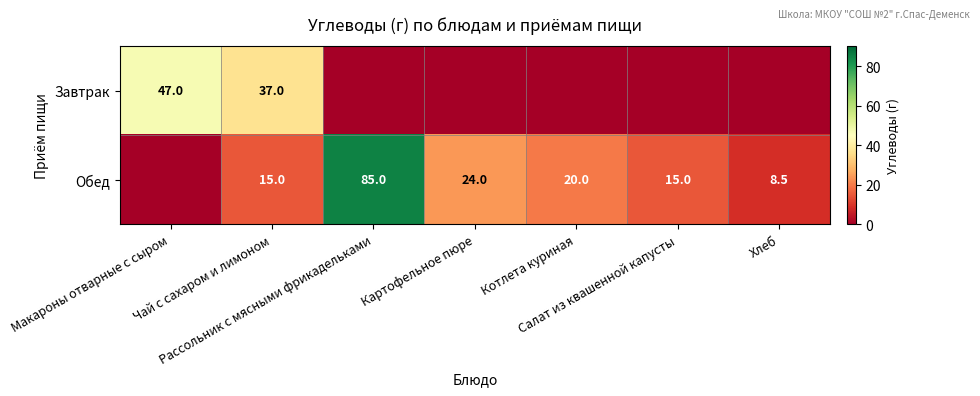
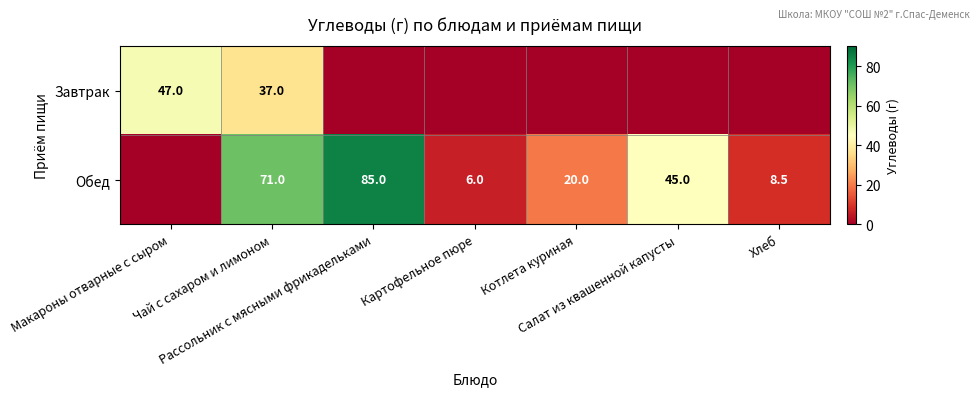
Обед, Чай с сахаром и лимоном: 15.0 -> 71.0
Обед, Картофельное пюре: 24.0 -> 6.0
Обед, Салат из квашенной капусты: 15.0 -> 45.0
